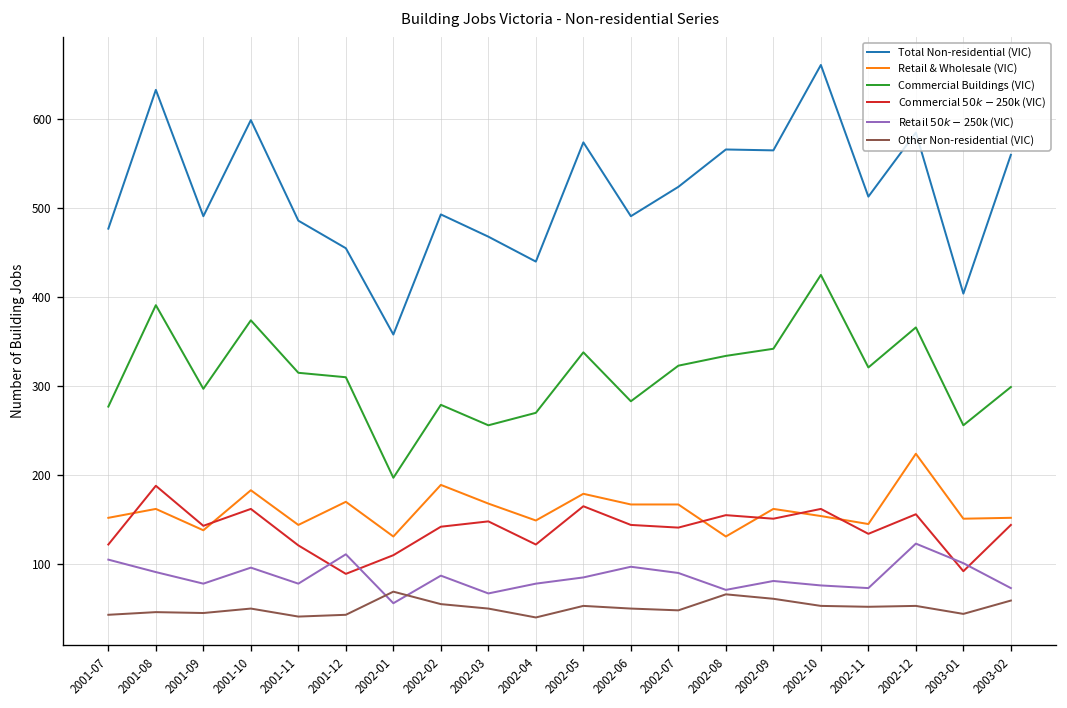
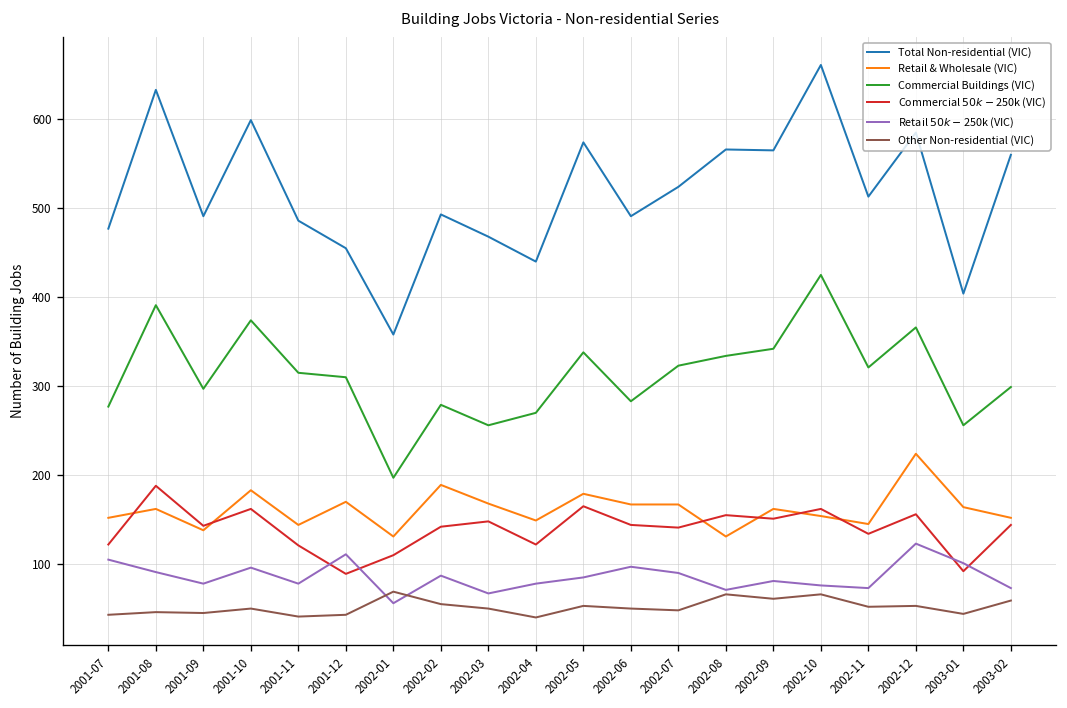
Other Non-residential (VIC), 2002-10: 50 -> 70
Retail & Wholesale (VIC), 2003-01: 150 -> 160
